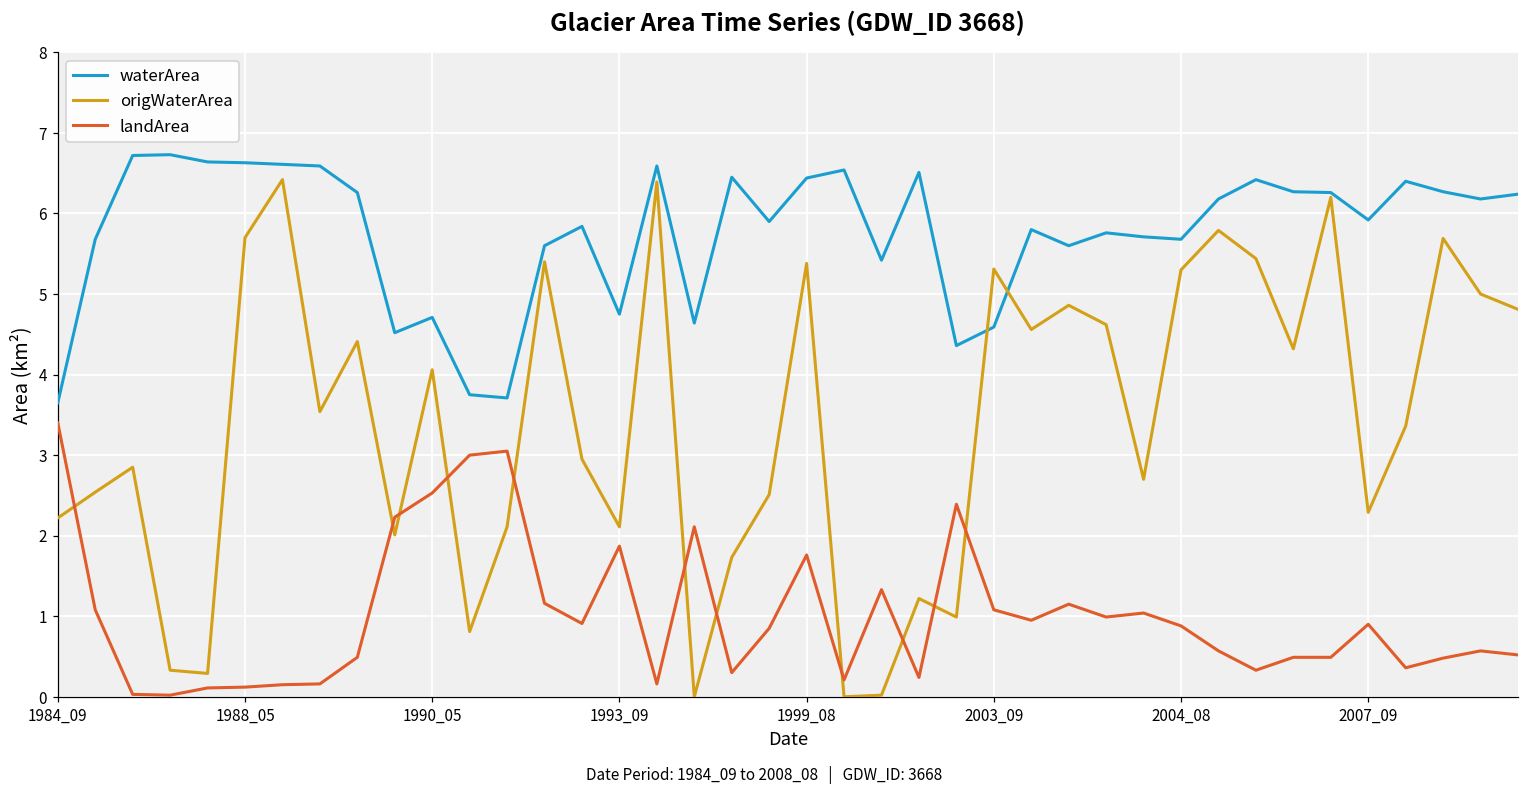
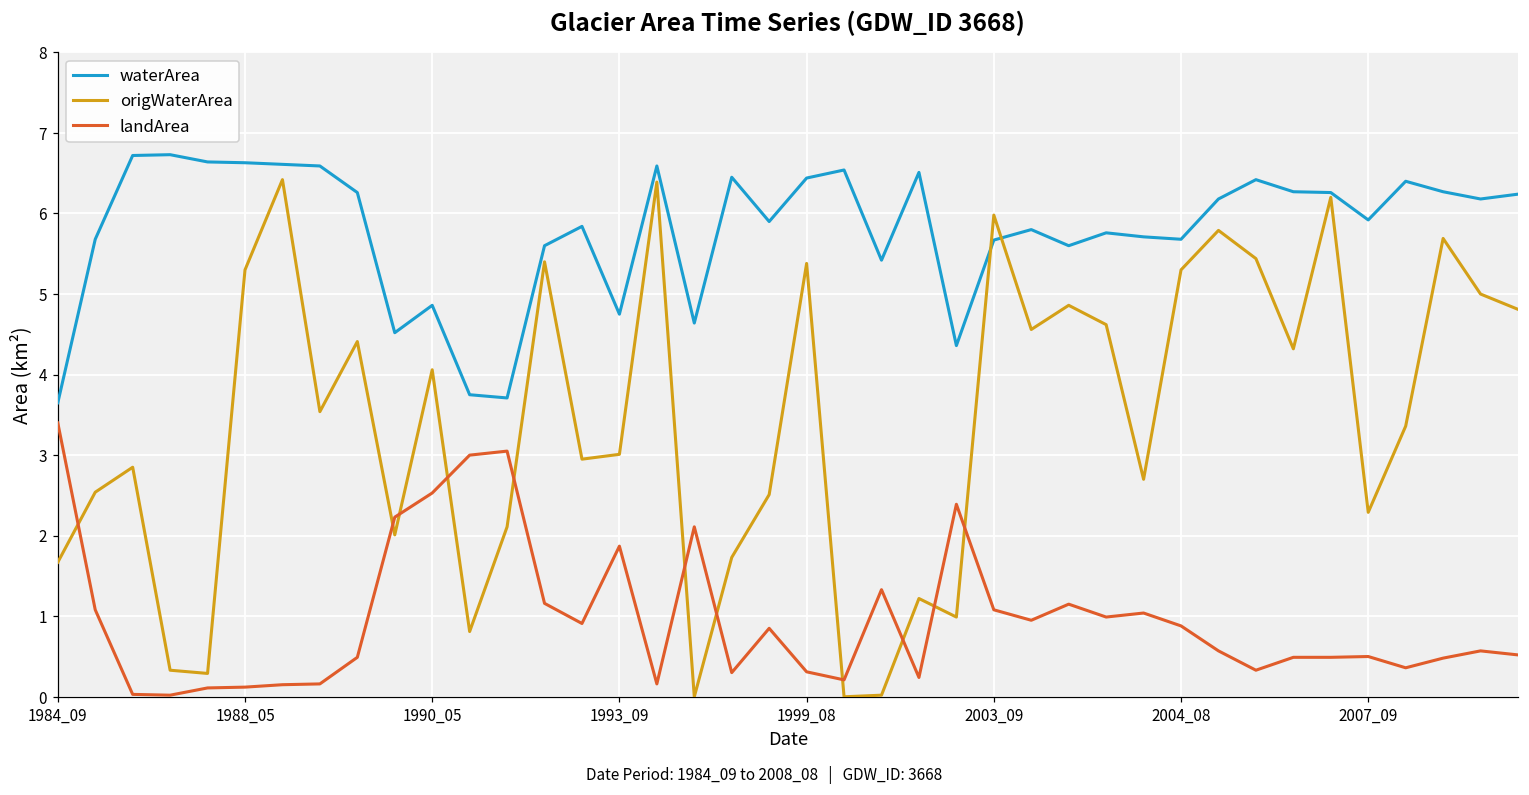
origWaterArea, 1984_09: 2.2 -> 1.7
origWaterArea, 1988_05: 5.7 -> 5.3
waterArea, 1990_05: 4.7 -> 4.9
origWaterArea, 1993_09: 2.1 -> 3.0
landArea, 1999_08: 1.8 -> 0.3
waterArea, 2003_09: 4.6 -> 5.7
origWaterArea, 2003_09: 5.3 -> 6.0
landArea, 2007_09: 0.9 -> 0.5
